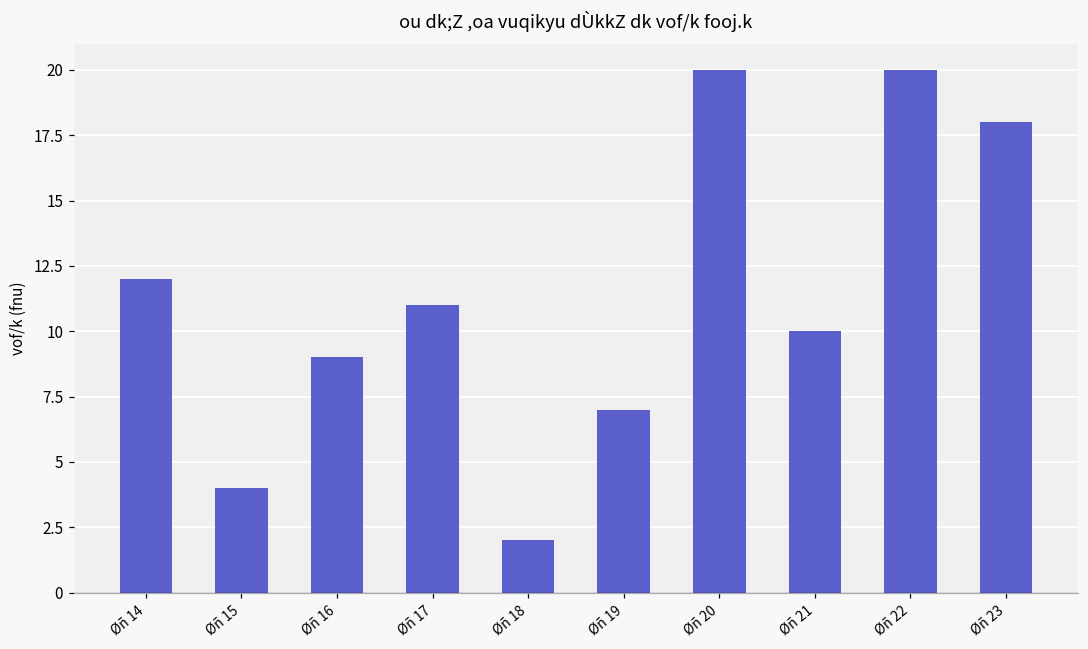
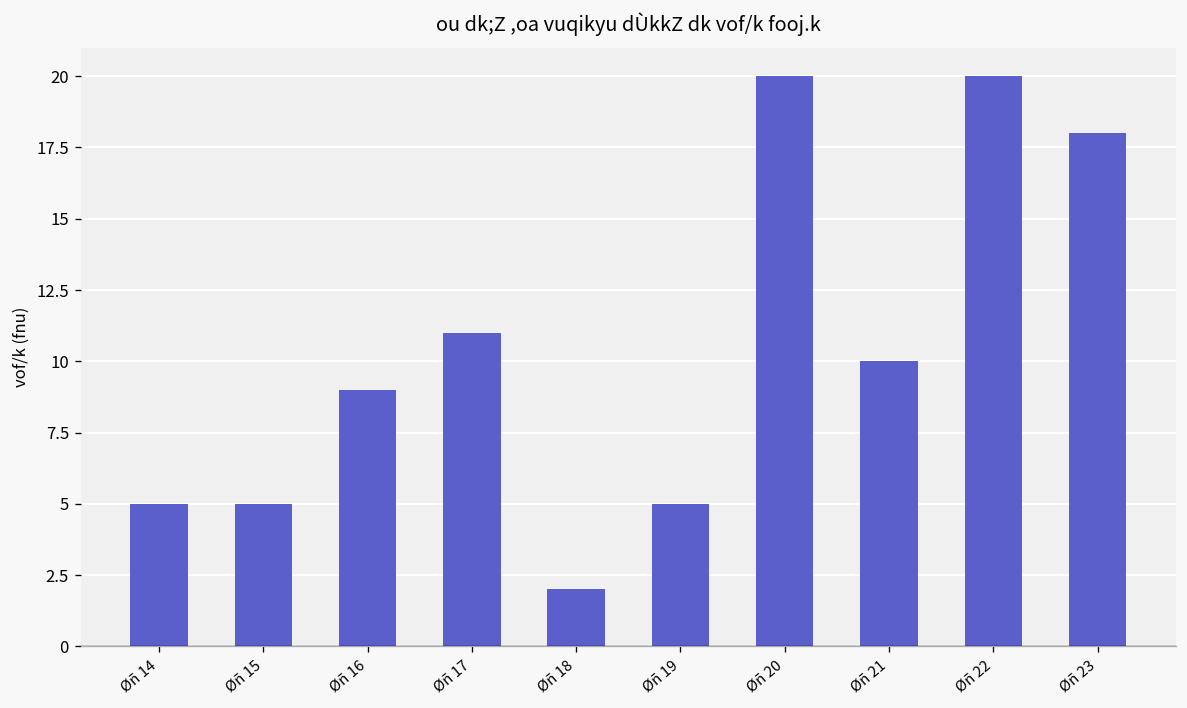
Øñ 14: 12 -> 5
Øñ 15: 4 -> 5
Øñ 19: 7 -> 5
